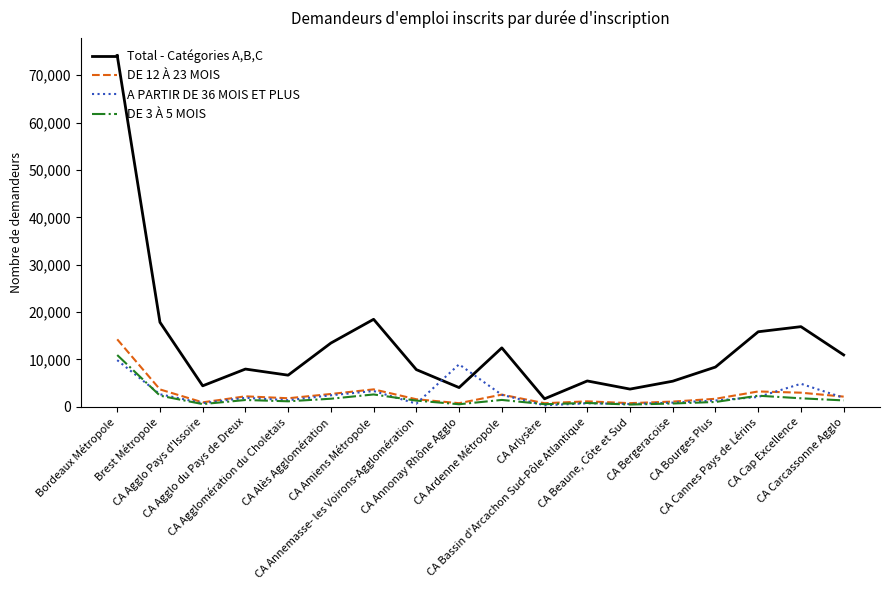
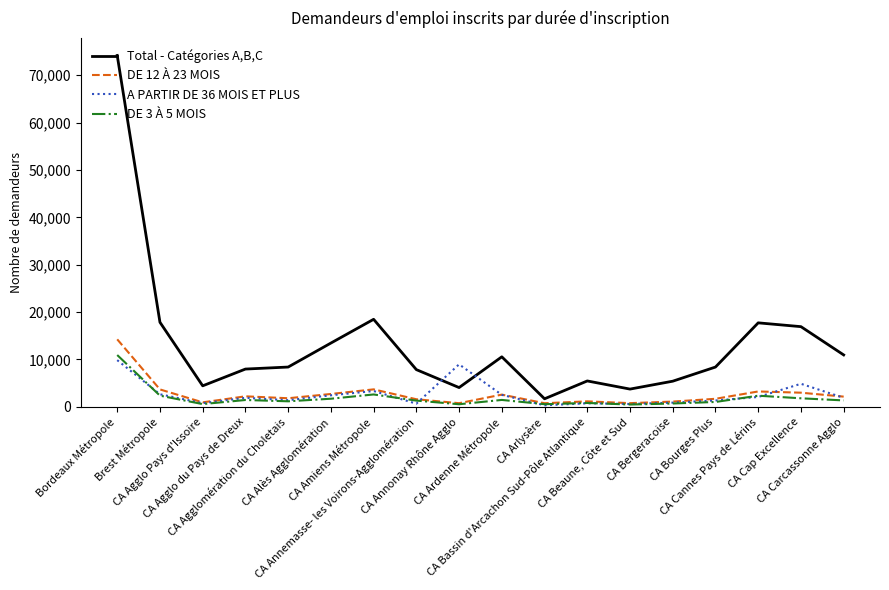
Total - Catégories A,B,C, CA Agglomération du Choletais: 7,000 -> 8,000
Total - Catégories A,B,C, CA Ardenne Métropole: 12,000 -> 11,000
Total - Catégories A,B,C, CA Cannes Pays de Lérins: 16,000 -> 18,000
